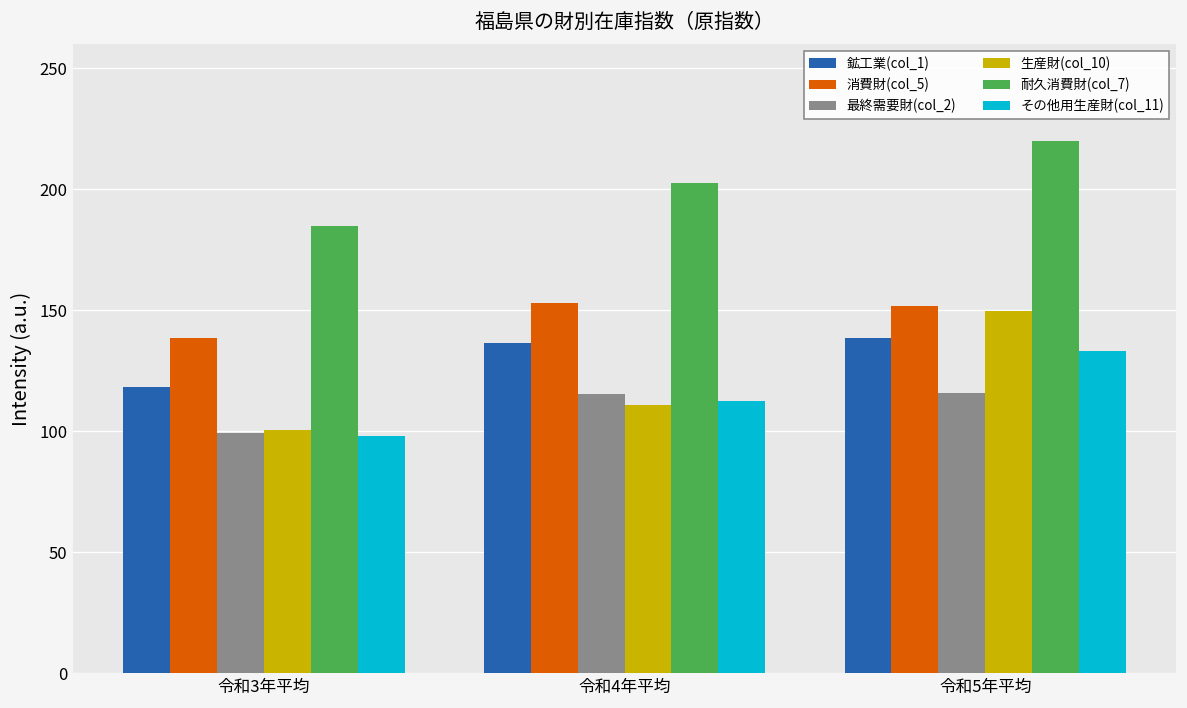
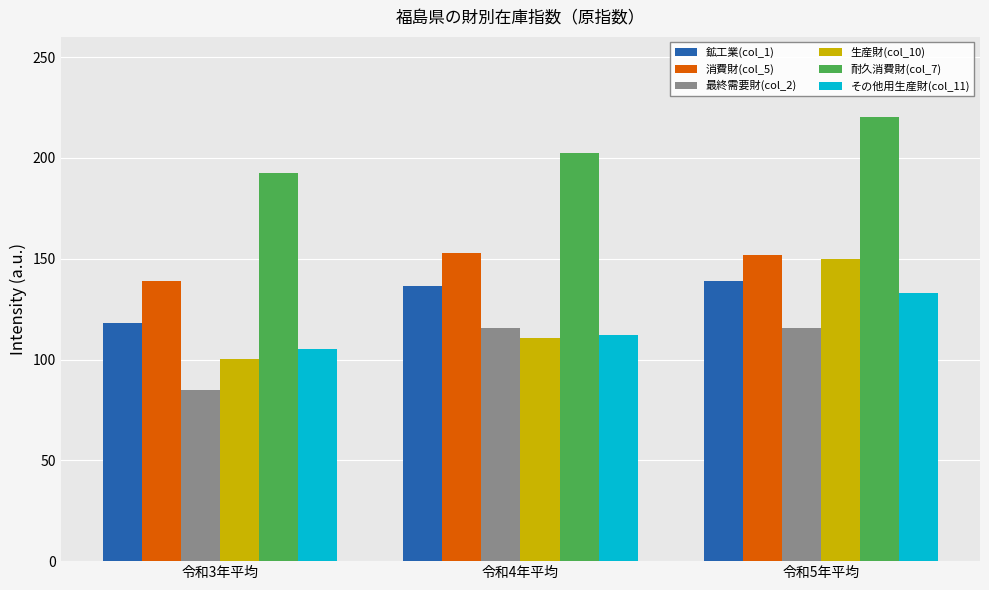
最終需要財(col_2), 令和3年平均: 99 -> 85
耐久消費財(col_7), 令和3年平均: 185 -> 193
その他用生産財(col_11), 令和3年平均: 98 -> 105
